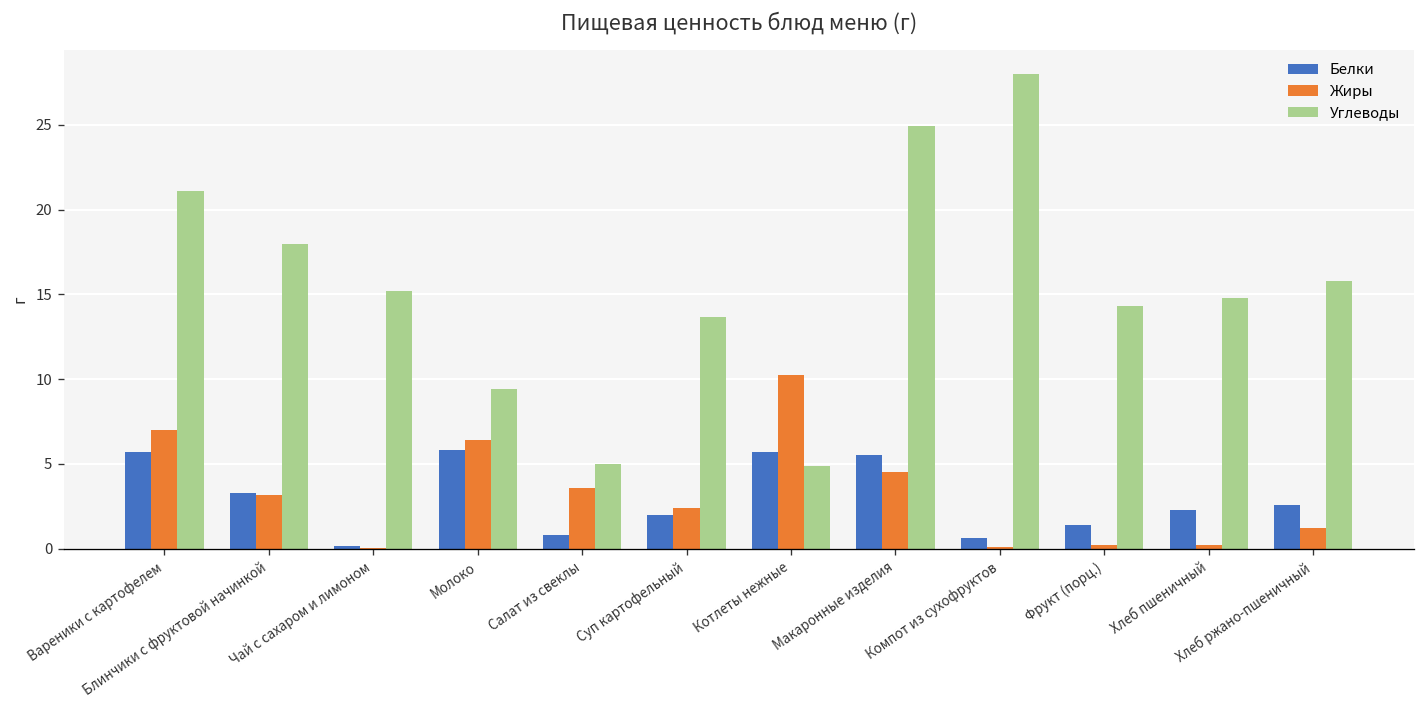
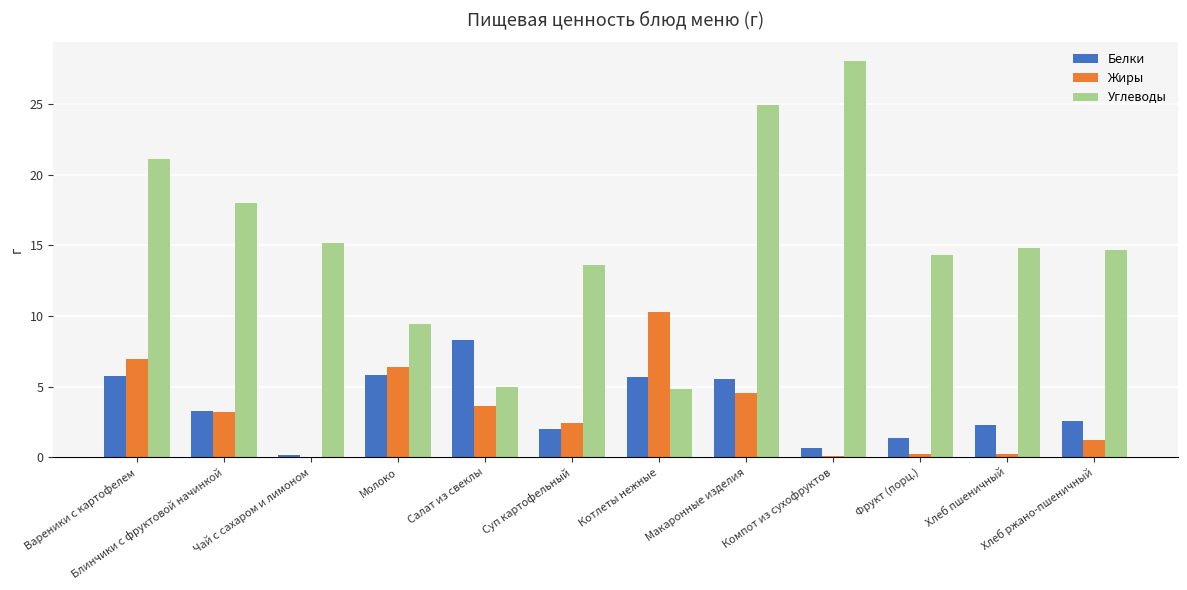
Белки, Салат из свеклы: 0.8 -> 8.3
Углеводы, Хлеб ржано-пшеничный: 15.8 -> 14.7
